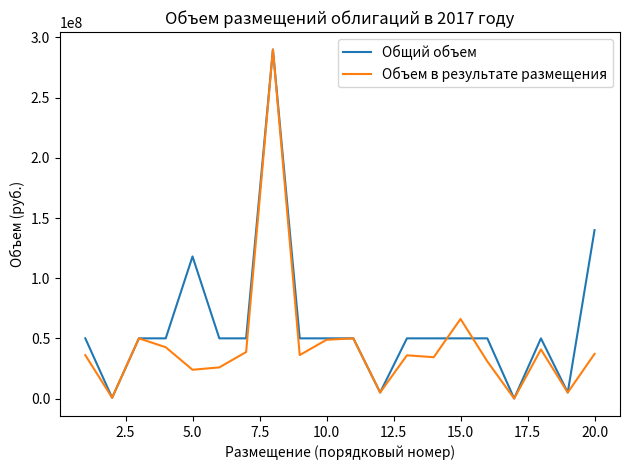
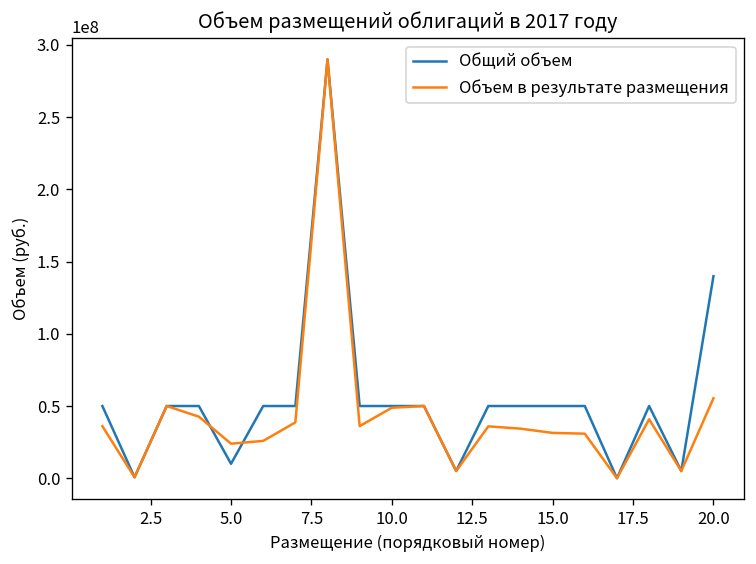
Общий объем, 5.0: 118000000 -> 10000000
Объем в результате размещения, 15.0: 66000000 -> 31000000
Объем в результате размещения, 20.0: 37000000 -> 55000000
